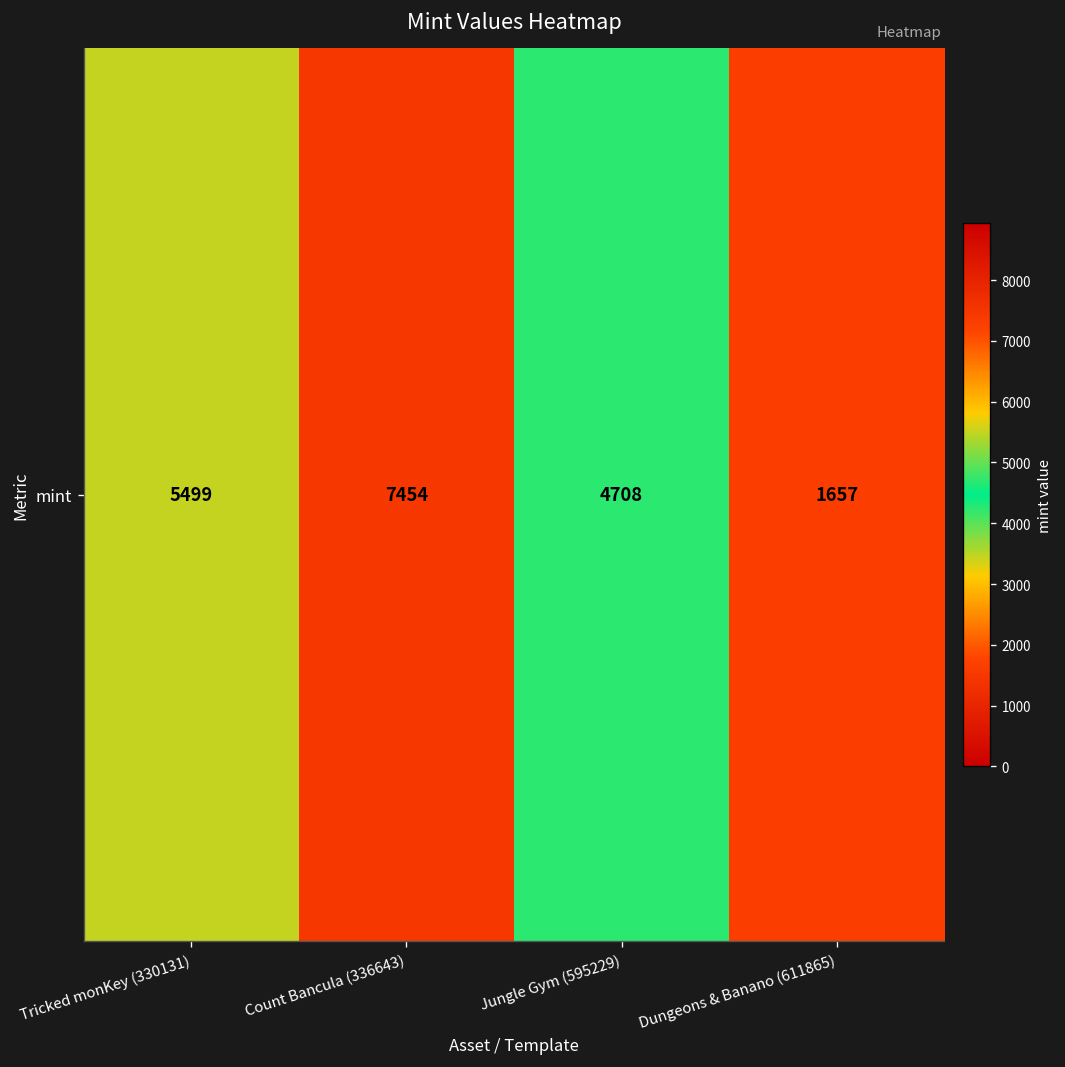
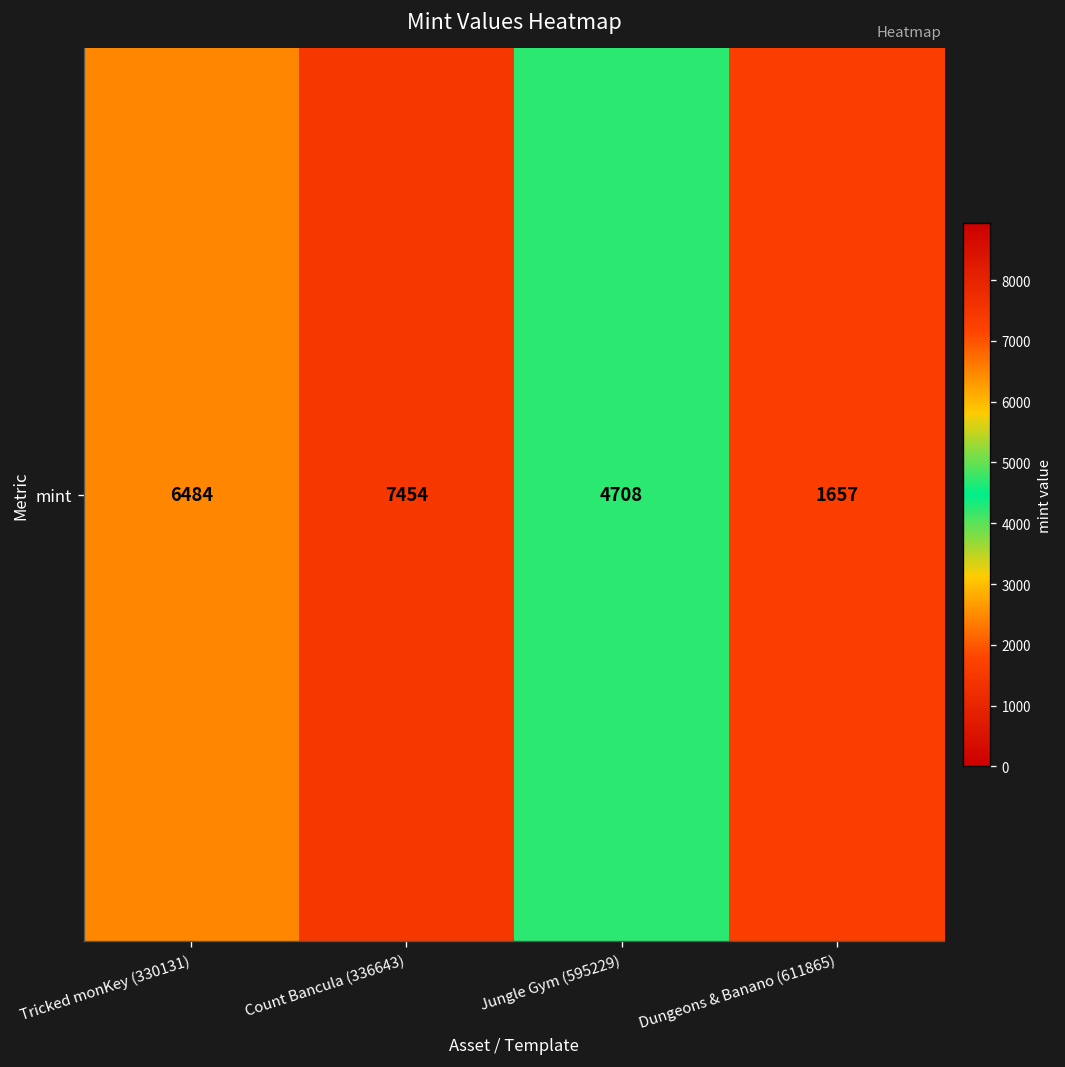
mint, Tricked monKey (330131): 5499 -> 6484
